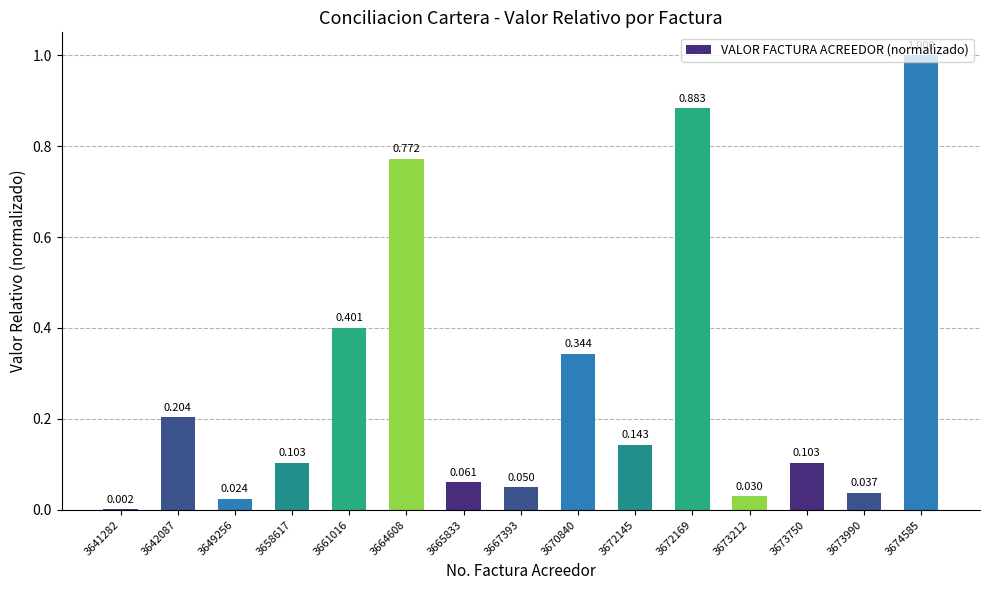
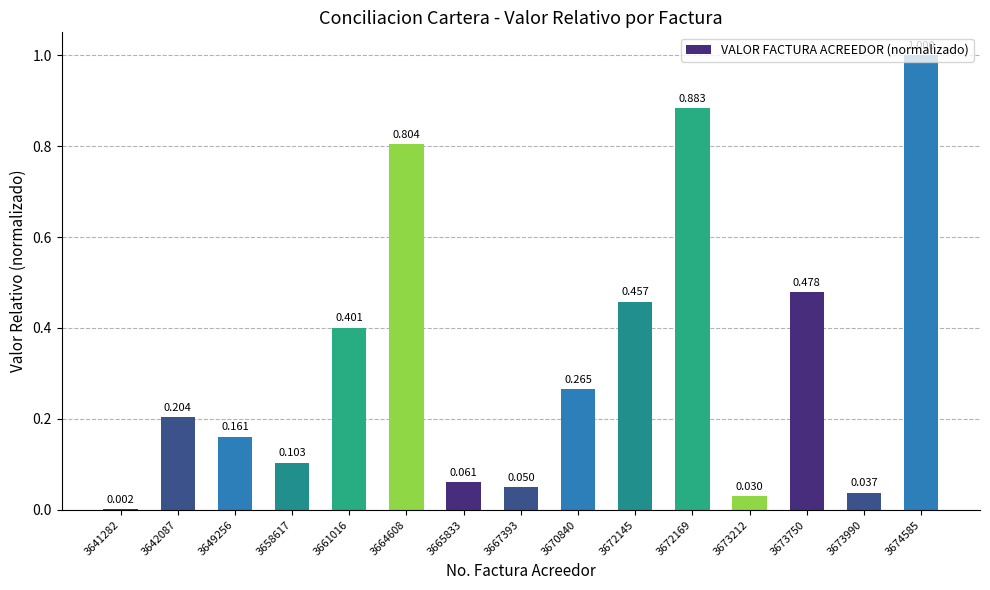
3649256: 0.024 -> 0.161
3664608: 0.772 -> 0.804
3670840: 0.344 -> 0.265
3672145: 0.143 -> 0.457
3673750: 0.103 -> 0.478
